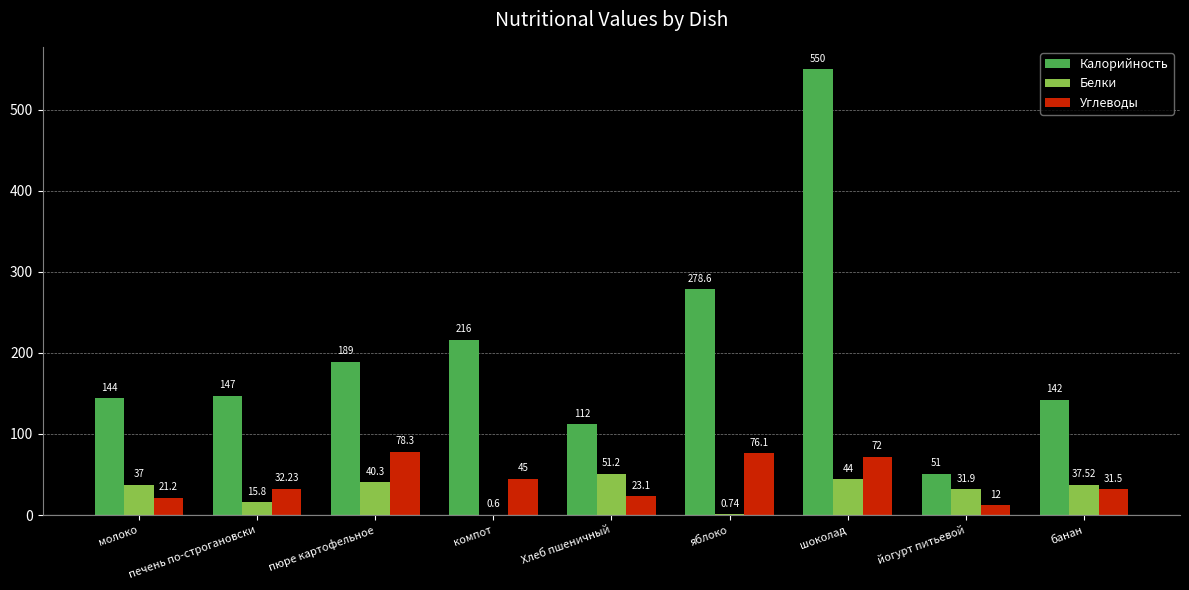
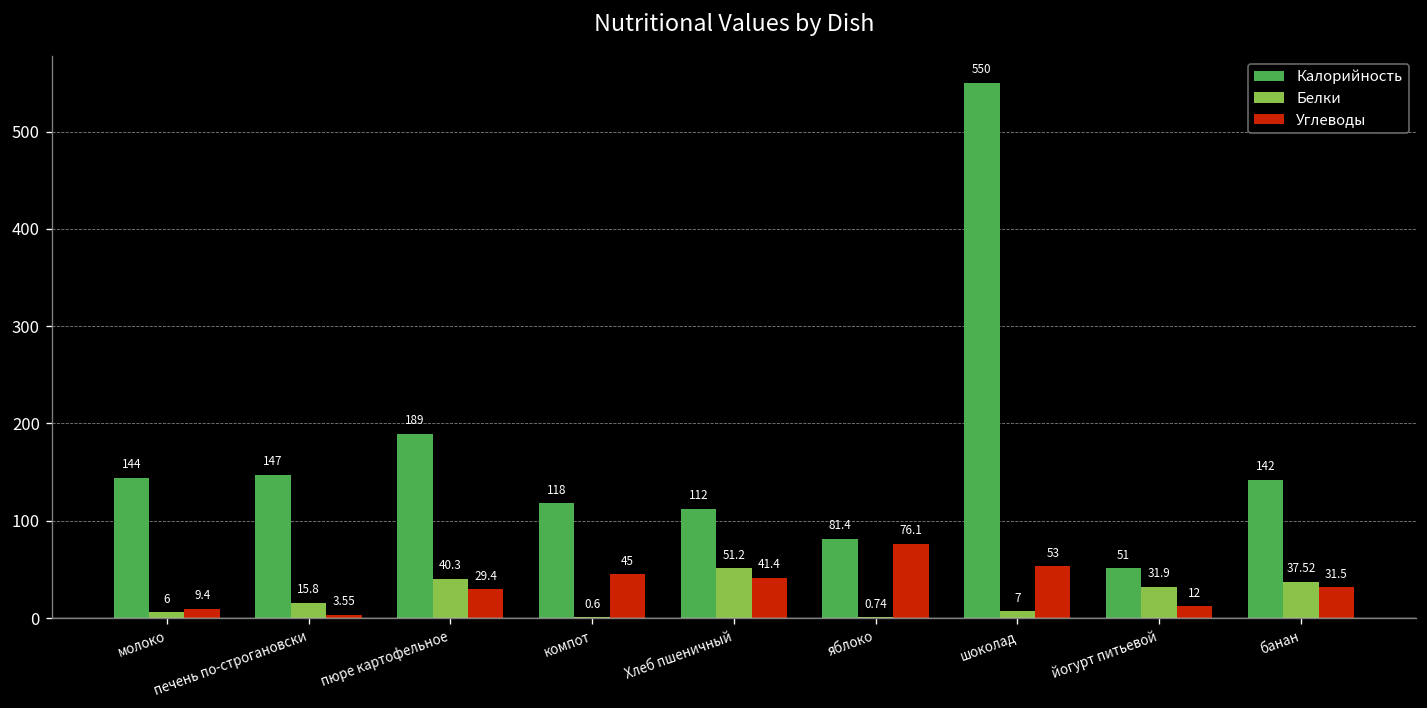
Белки, молоко: 37 -> 6
Углеводы, молоко: 21.2 -> 9.4
Углеводы, печень по-строгановски: 32.23 -> 3.55
Углеводы, пюре картофельное: 78.3 -> 29.4
Калорийность, компот: 216 -> 118
Углеводы, Хлеб пшеничный: 23.1 -> 41.4
Калорийность, яблоко: 278.6 -> 81.4
Белки, шоколад: 44 -> 7
Углеводы, шоколад: 72 -> 53
